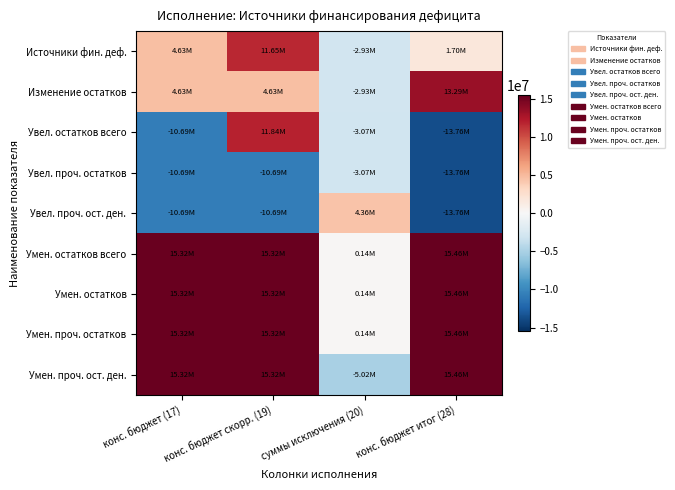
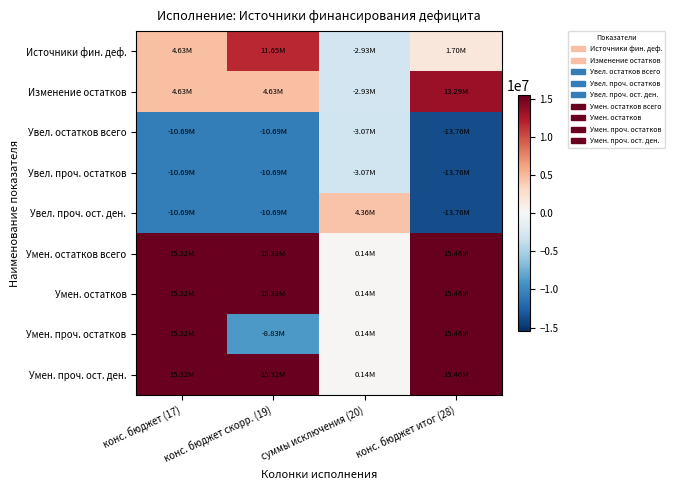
Увел. остатков всего, конс. бюджет скорр. (19): 11.84M -> -10.69M
Умен. проч. остатков, конс. бюджет скорр. (19): 15.32M -> -8.83M
Умен. проч. ост. ден., суммы исключения (20): -5.02M -> 0.14M
